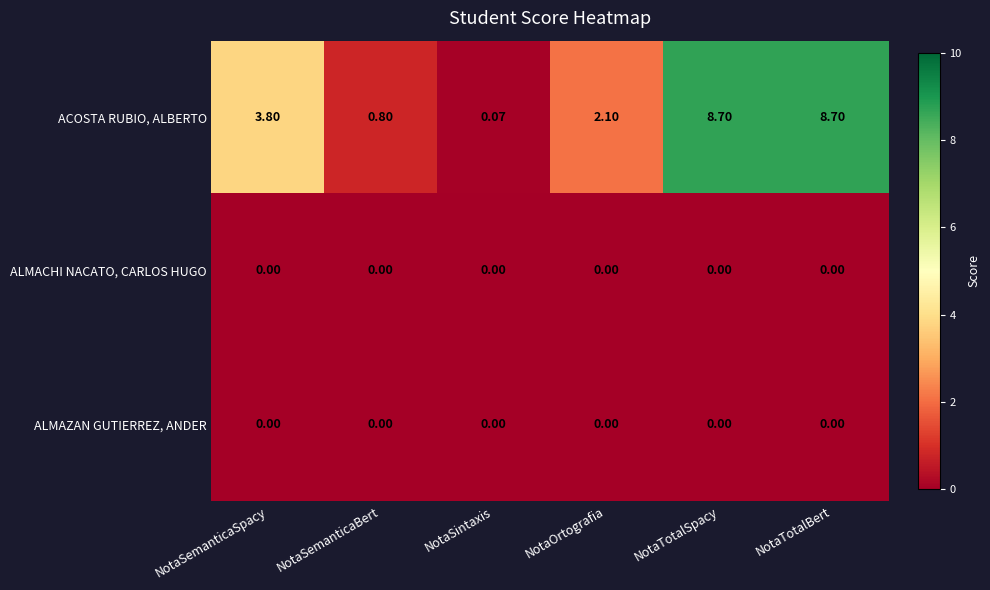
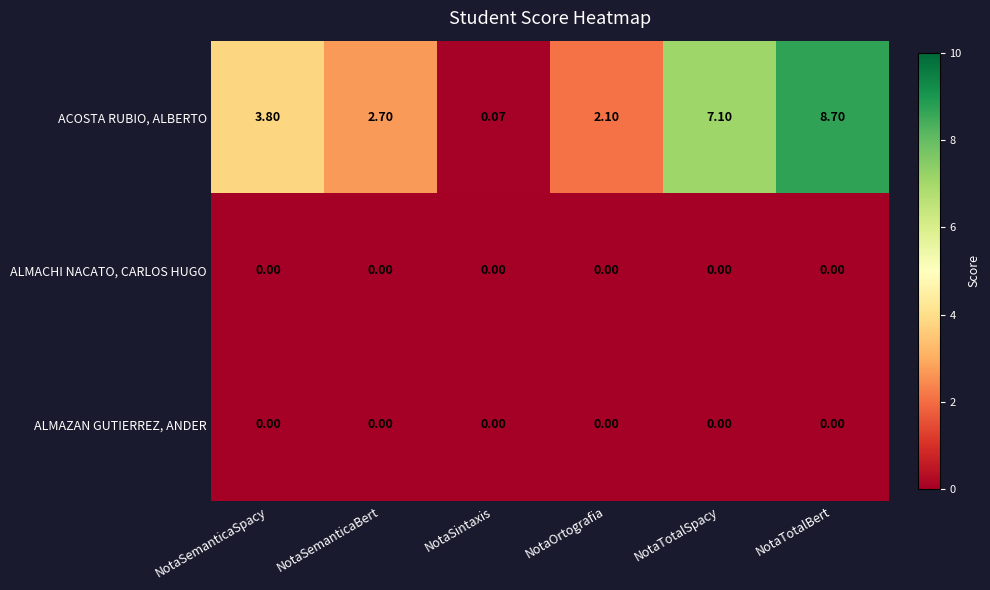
ACOSTA RUBIO, ALBERTO, NotaSemanticaBert: 0.80 -> 2.70
ACOSTA RUBIO, ALBERTO, NotaTotalSpacy: 8.70 -> 7.10
